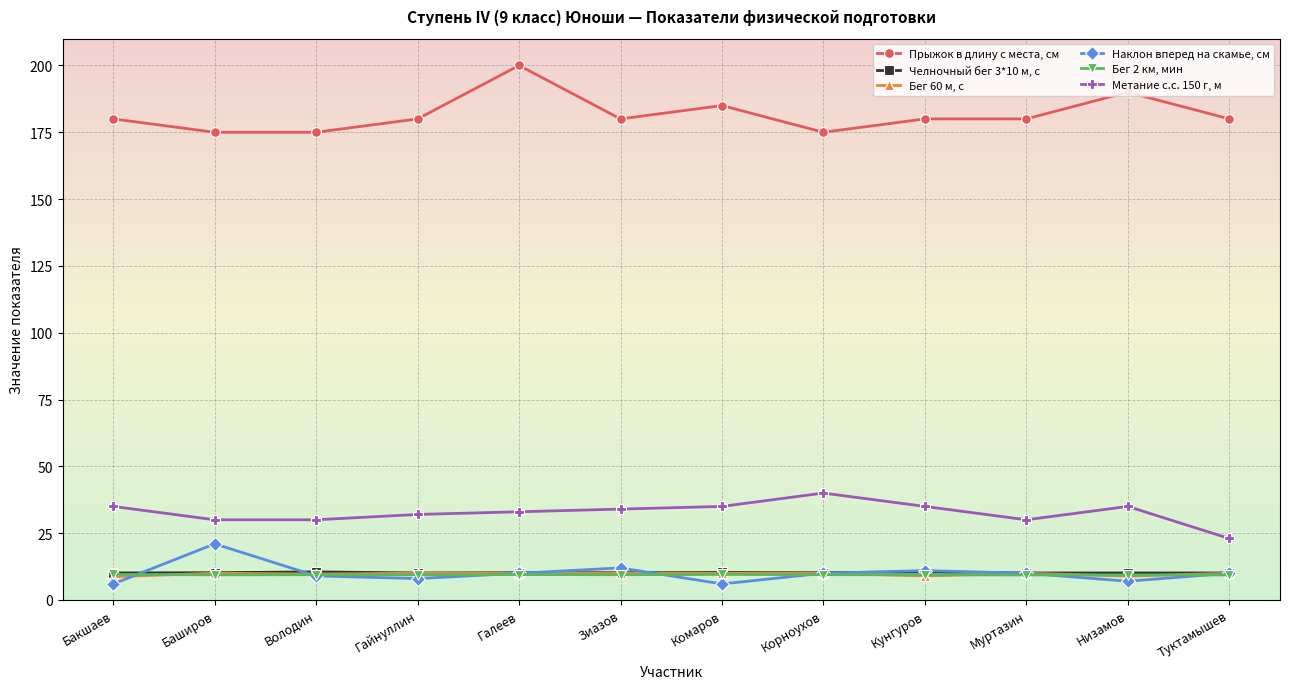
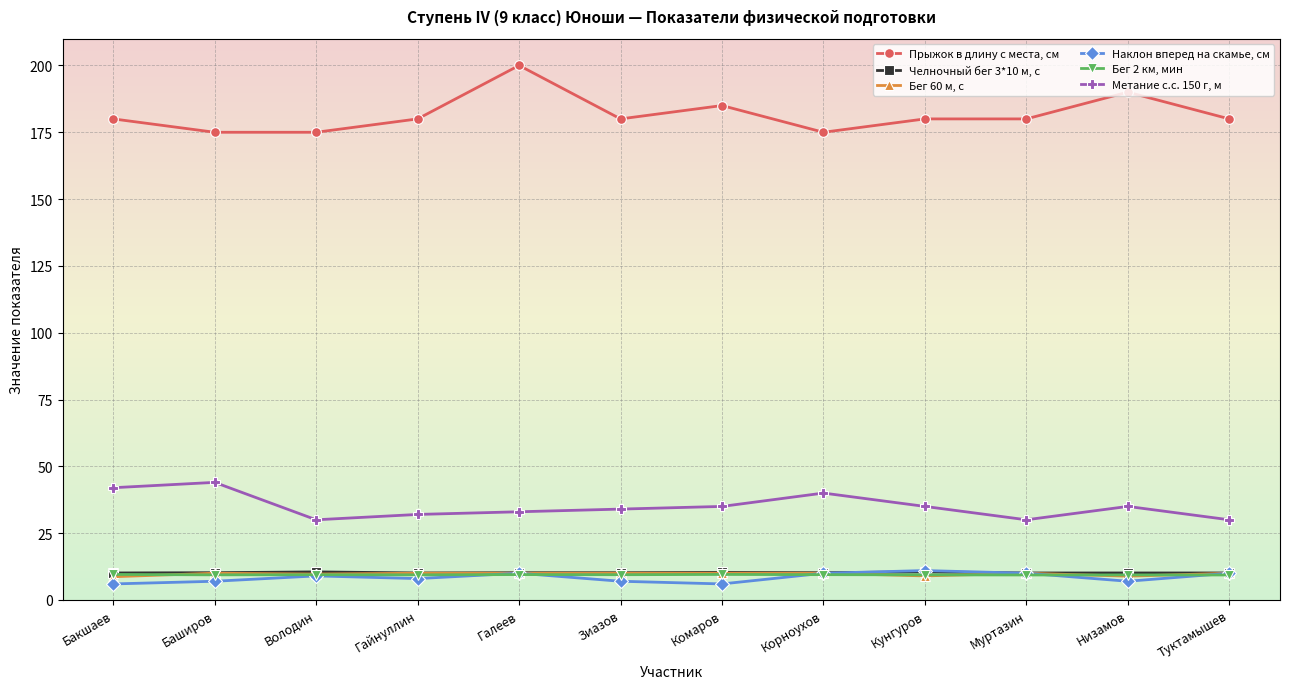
Метание с.с. 150 г, м, Бакшаев: 35 -> 42
Наклон вперед на скамье, см, Баширов: 21 -> 7
Метание с.с. 150 г, м, Баширов: 30 -> 44
Наклон вперед на скамье, см, Зиазов: 12 -> 7
Метание с.с. 150 г, м, Туктамышев: 23 -> 30
